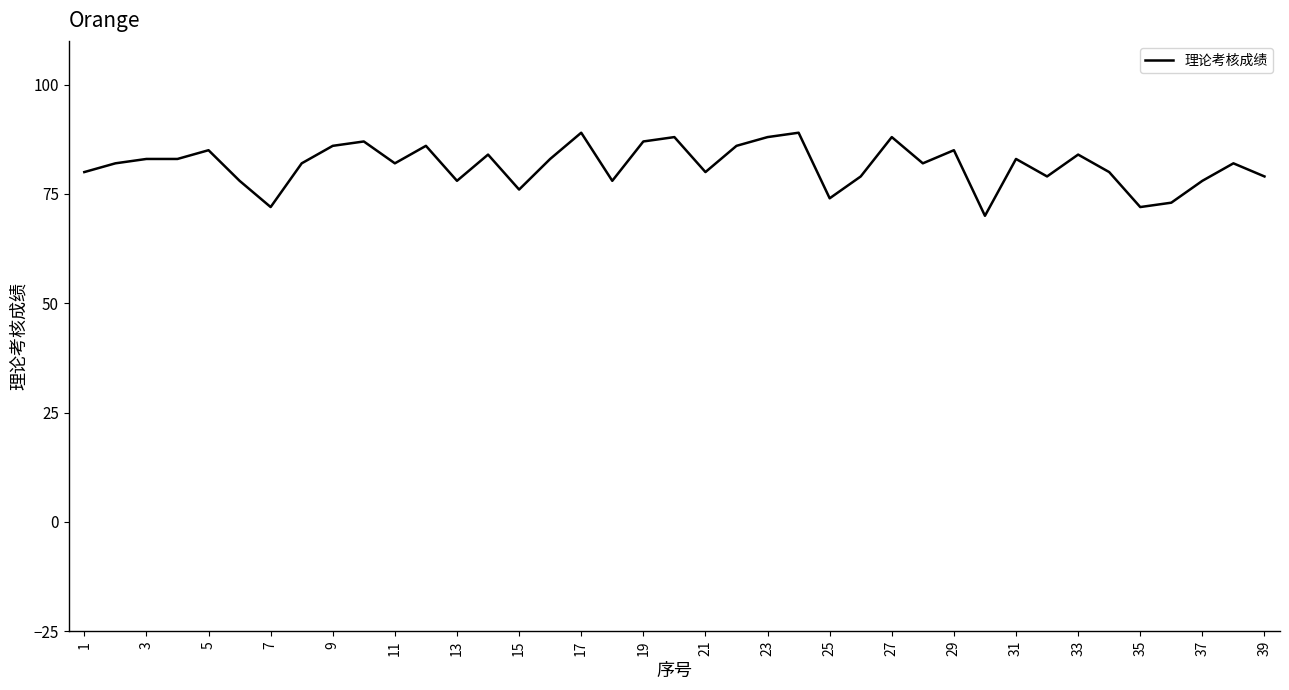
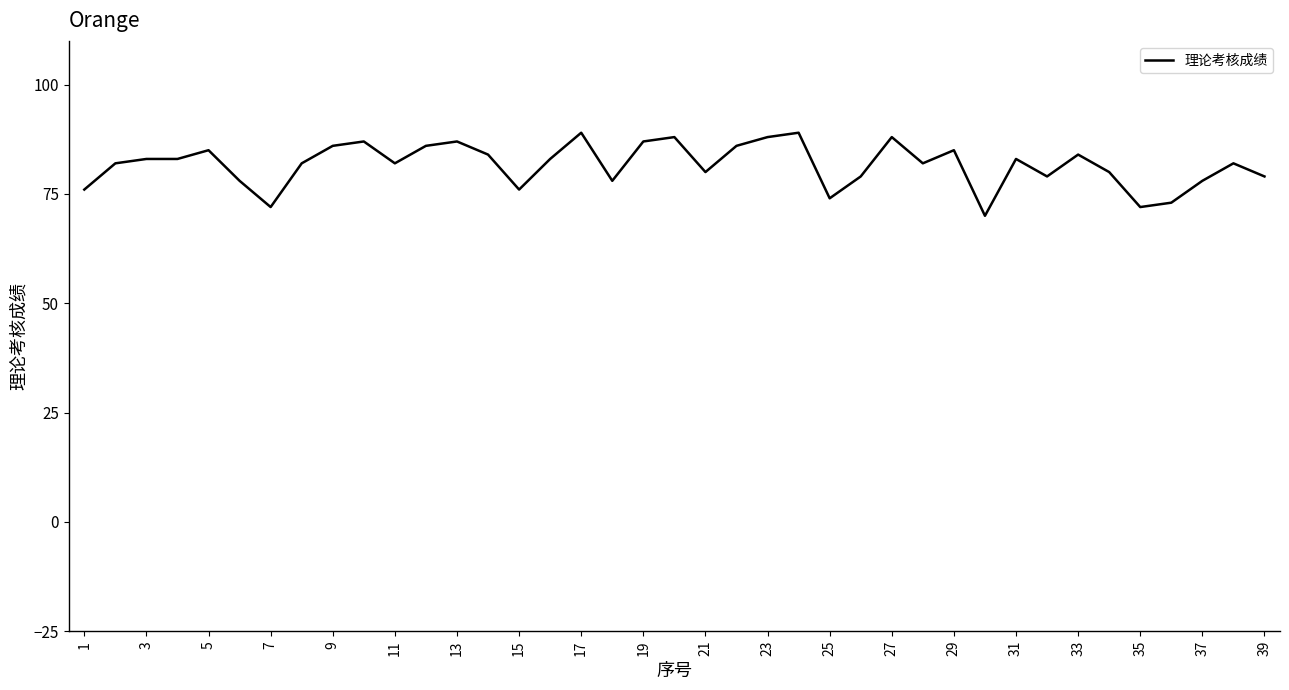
1: 80 -> 76
13: 78 -> 87
